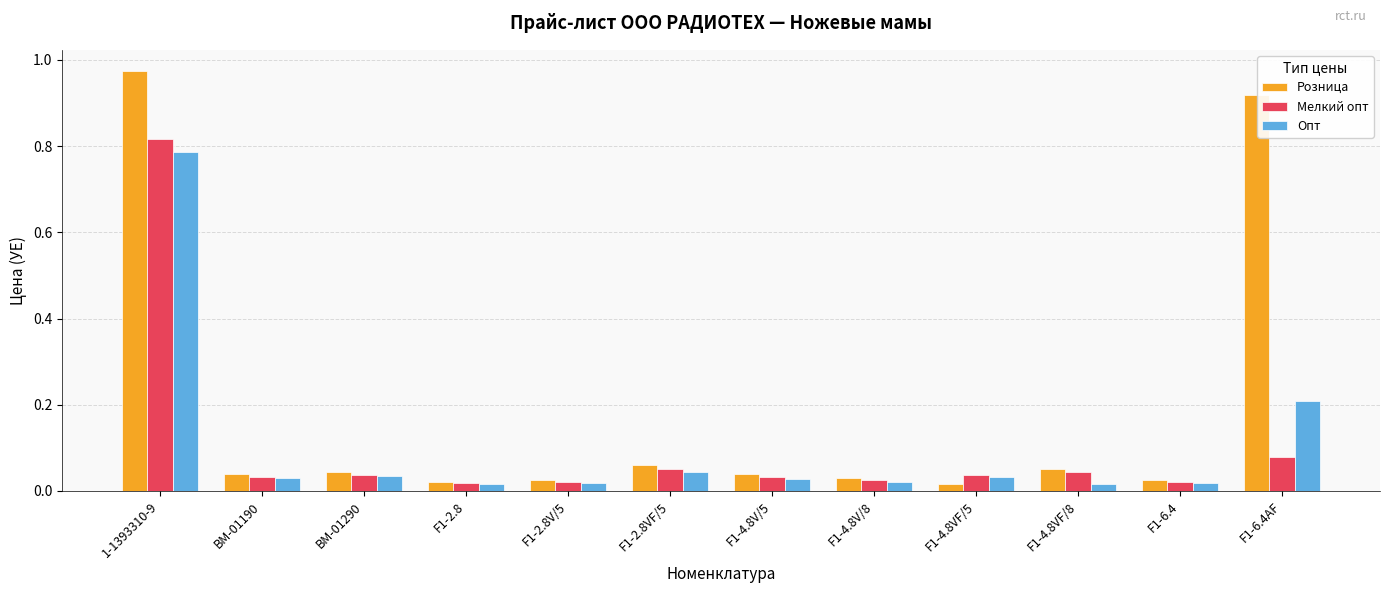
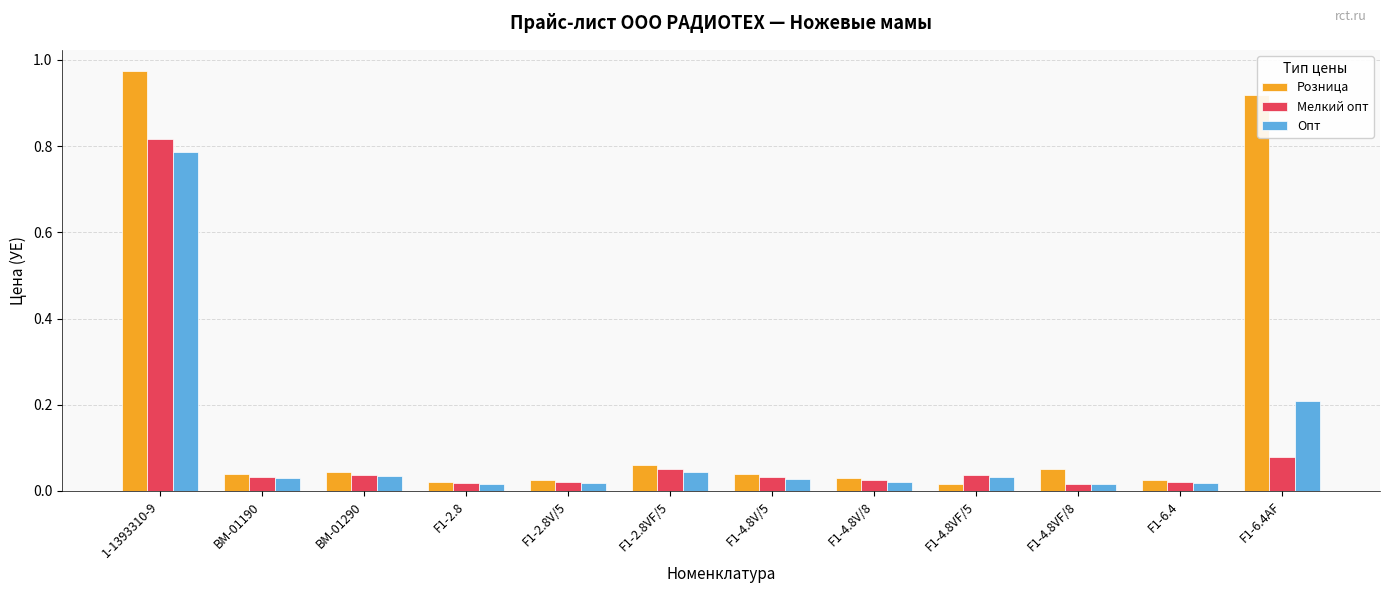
Мелкий опт, F1-4.8VF/8: 0.04 -> 0.02
